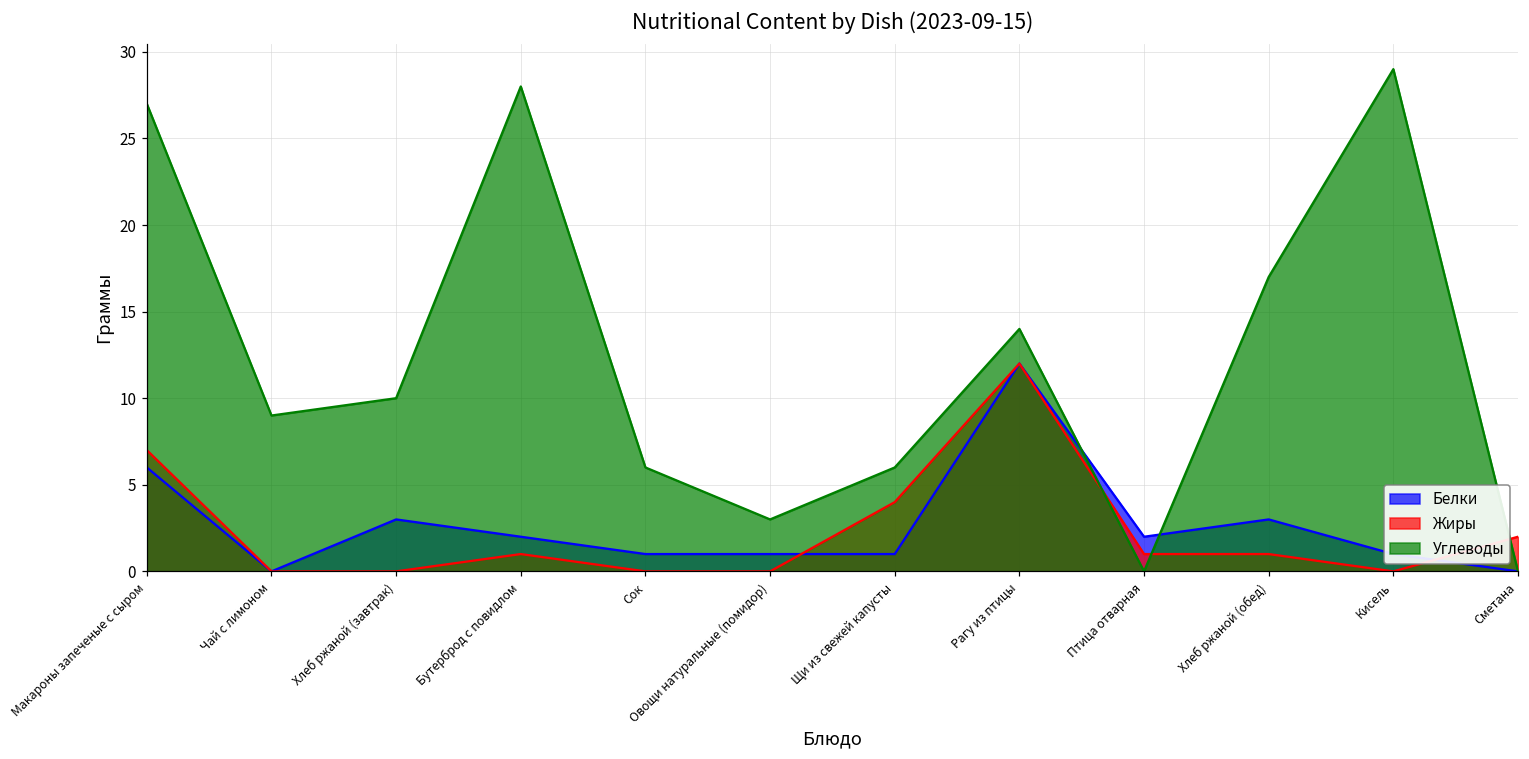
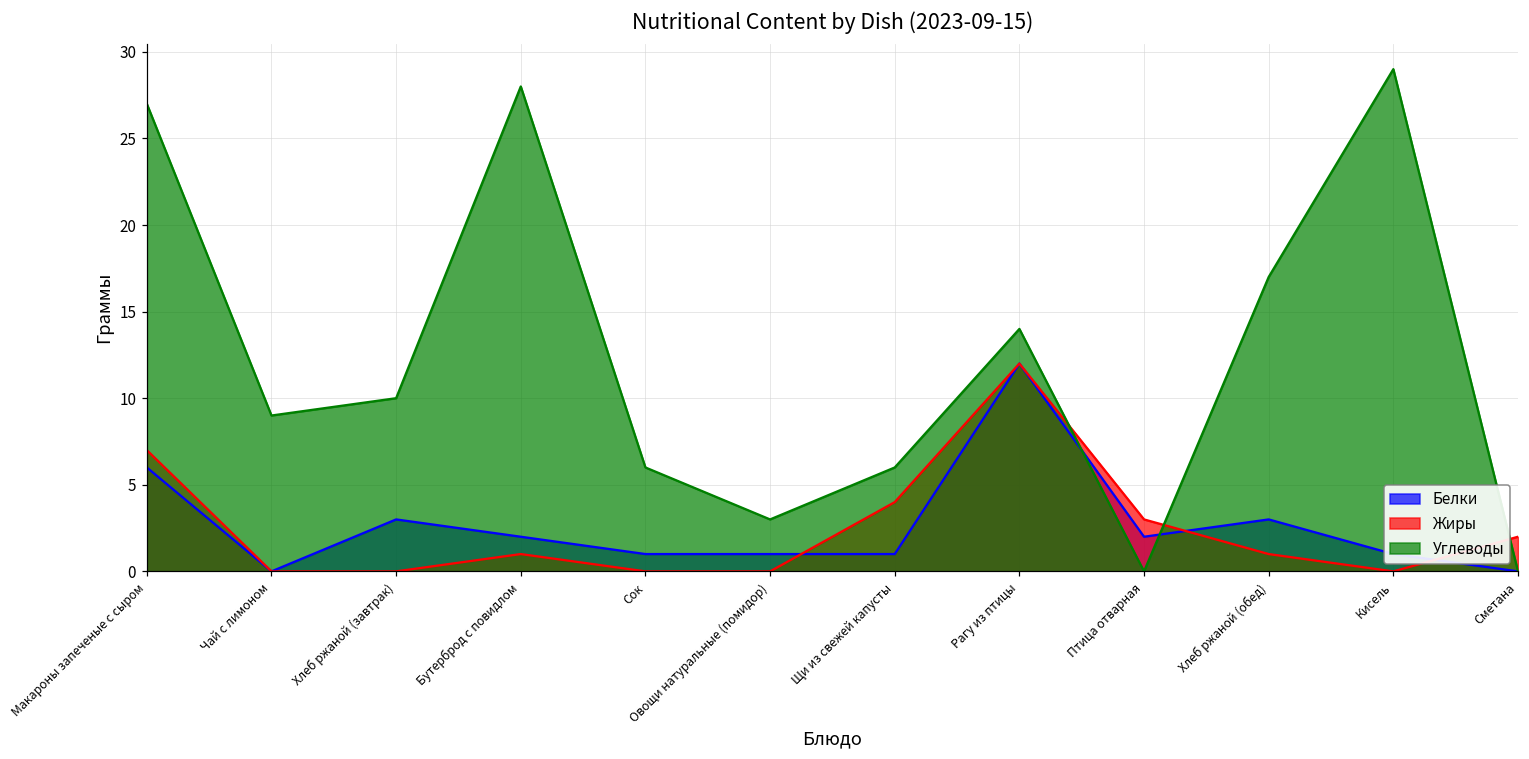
Жиры, Птица отварная: 1 -> 3
